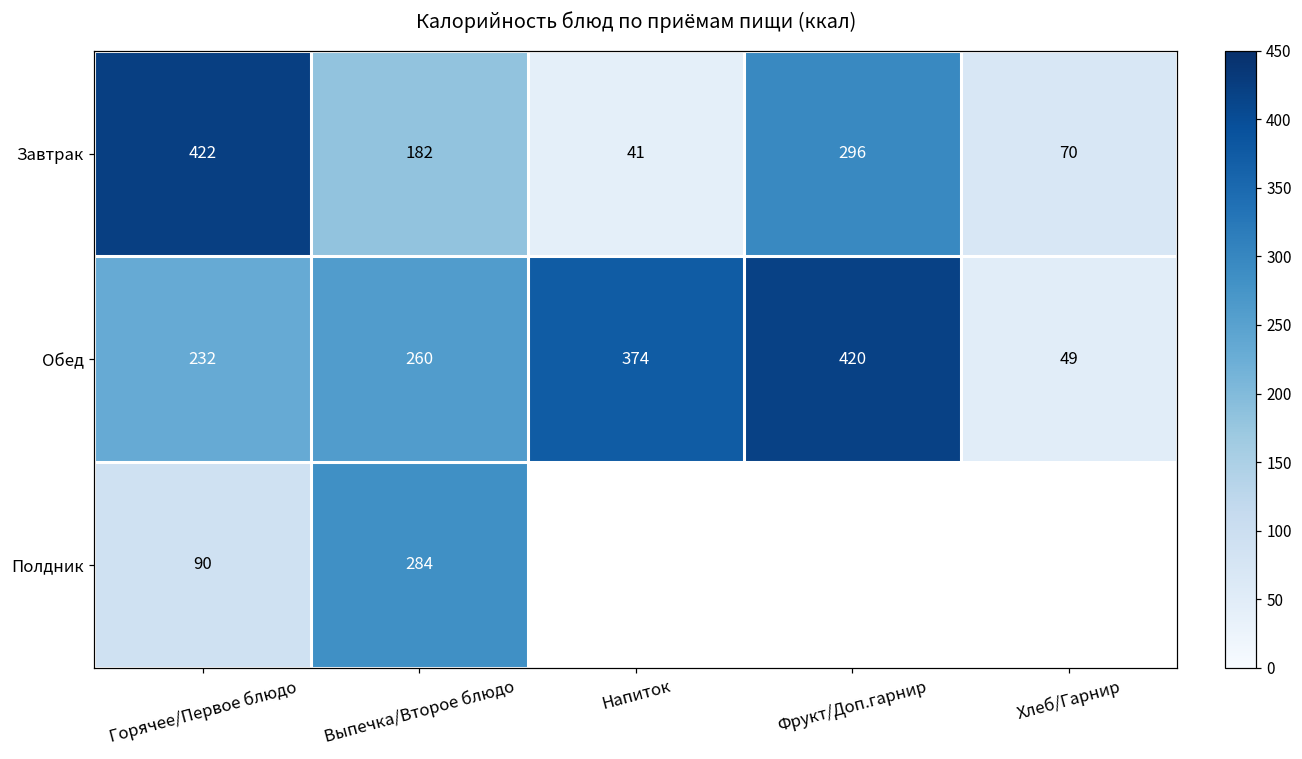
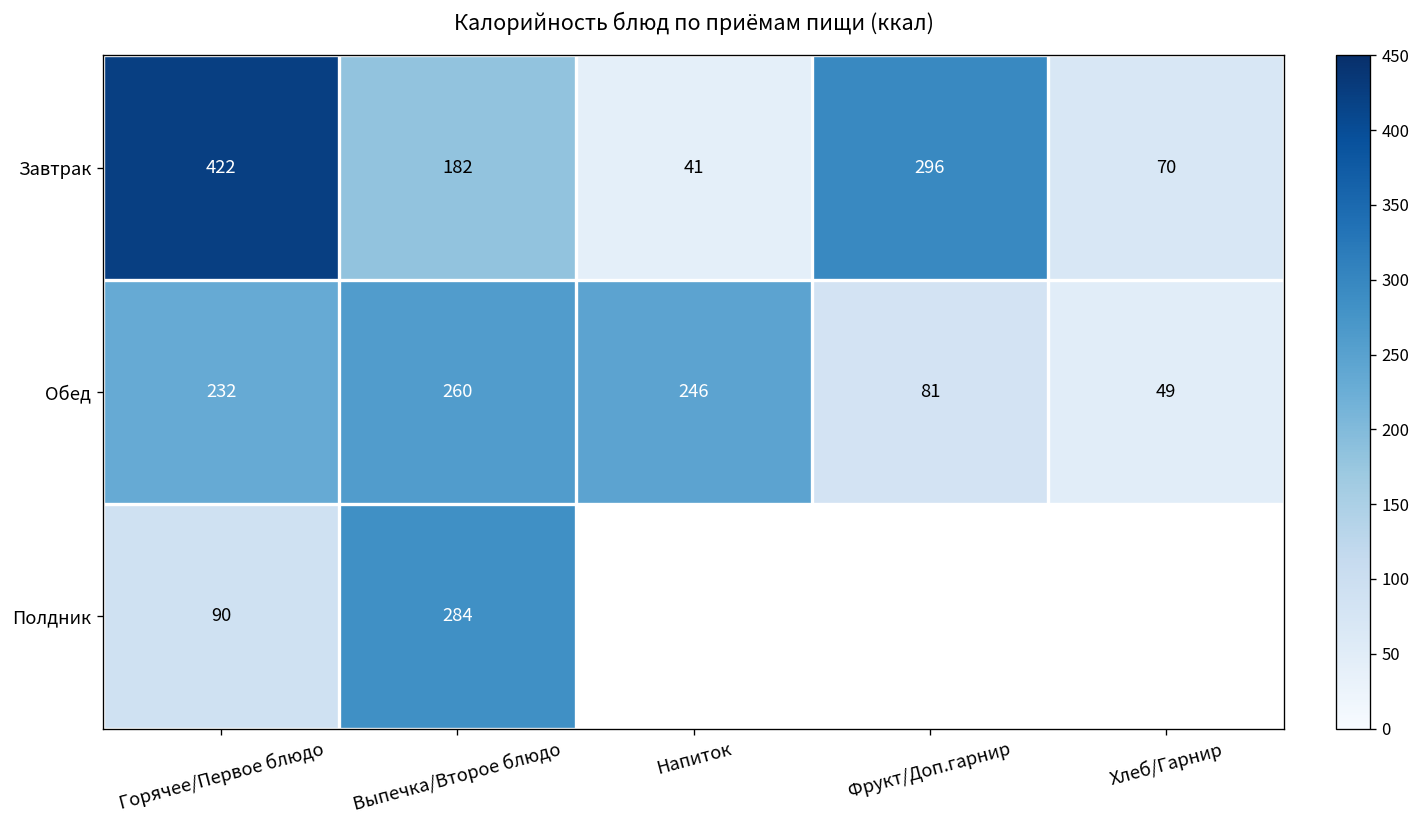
Обед, Напиток: 374 -> 246
Обед, Фрукт/Доп.гарнир: 420 -> 81
